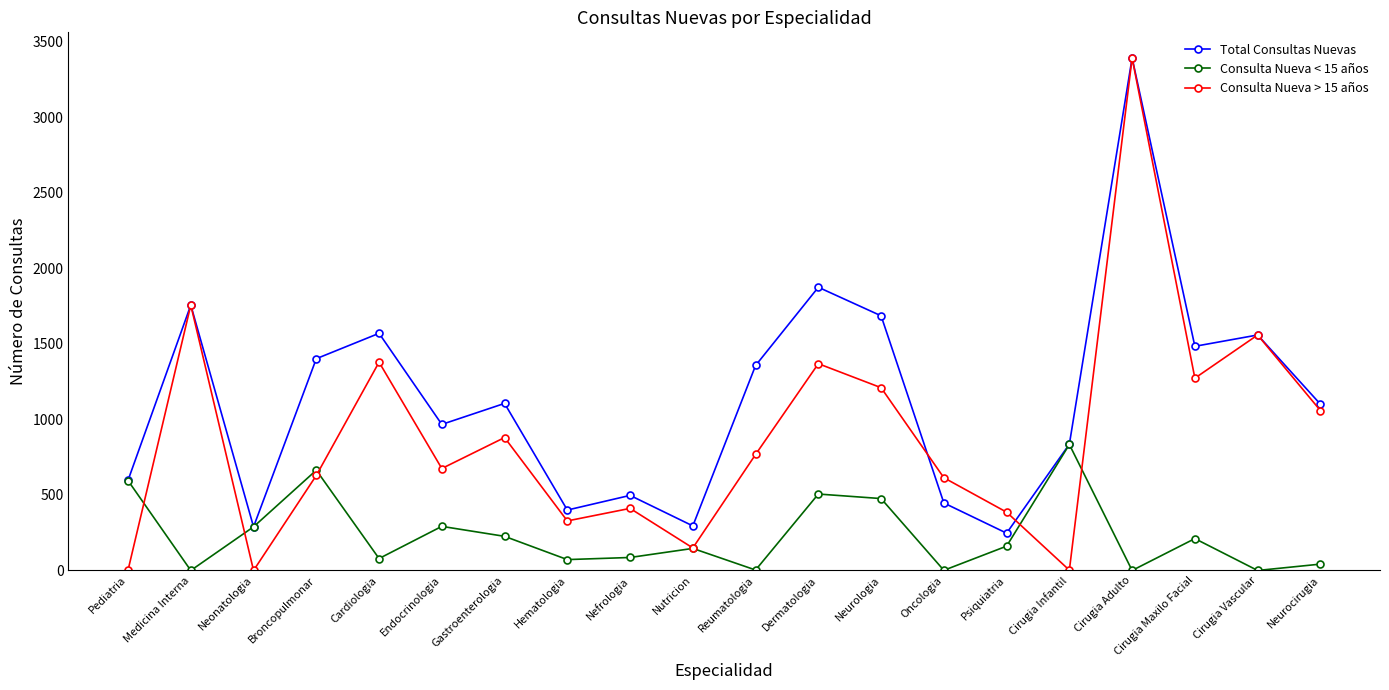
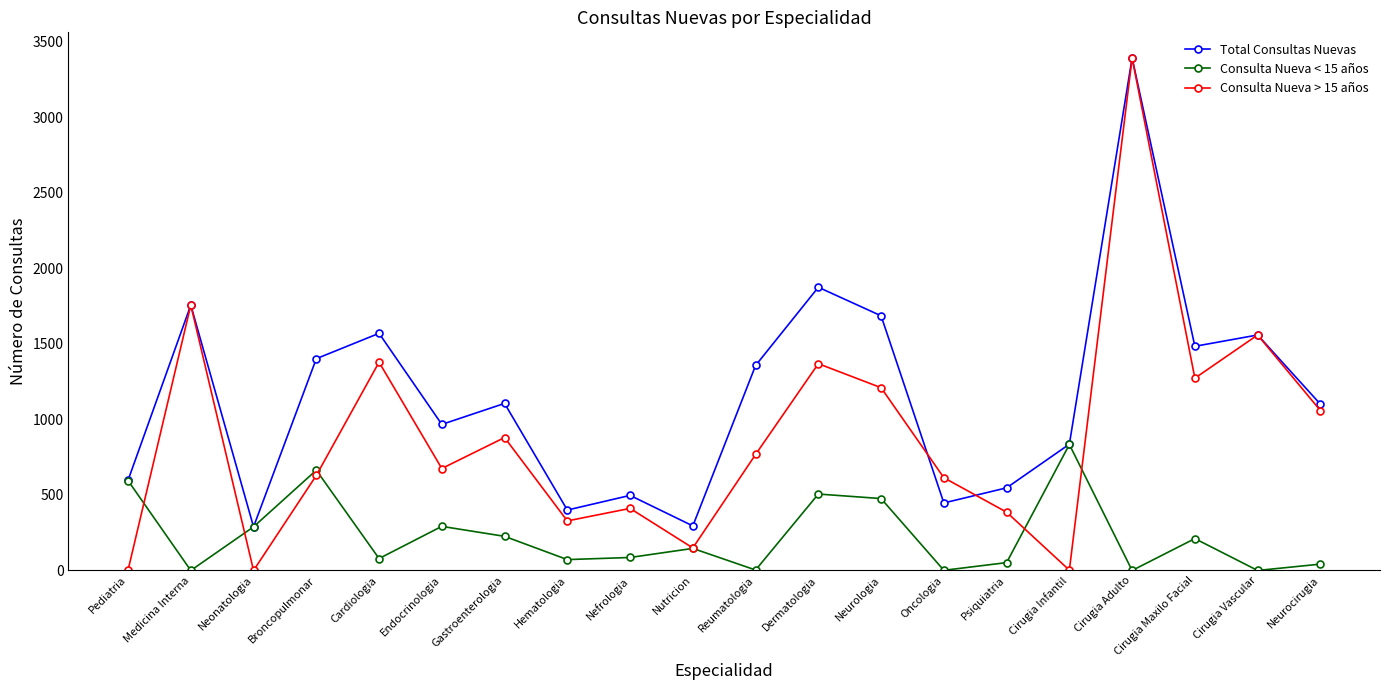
Total Consultas Nuevas, Psiquiatria: 250 -> 550
Consulta Nueva < 15 años, Psiquiatria: 160 -> 50
